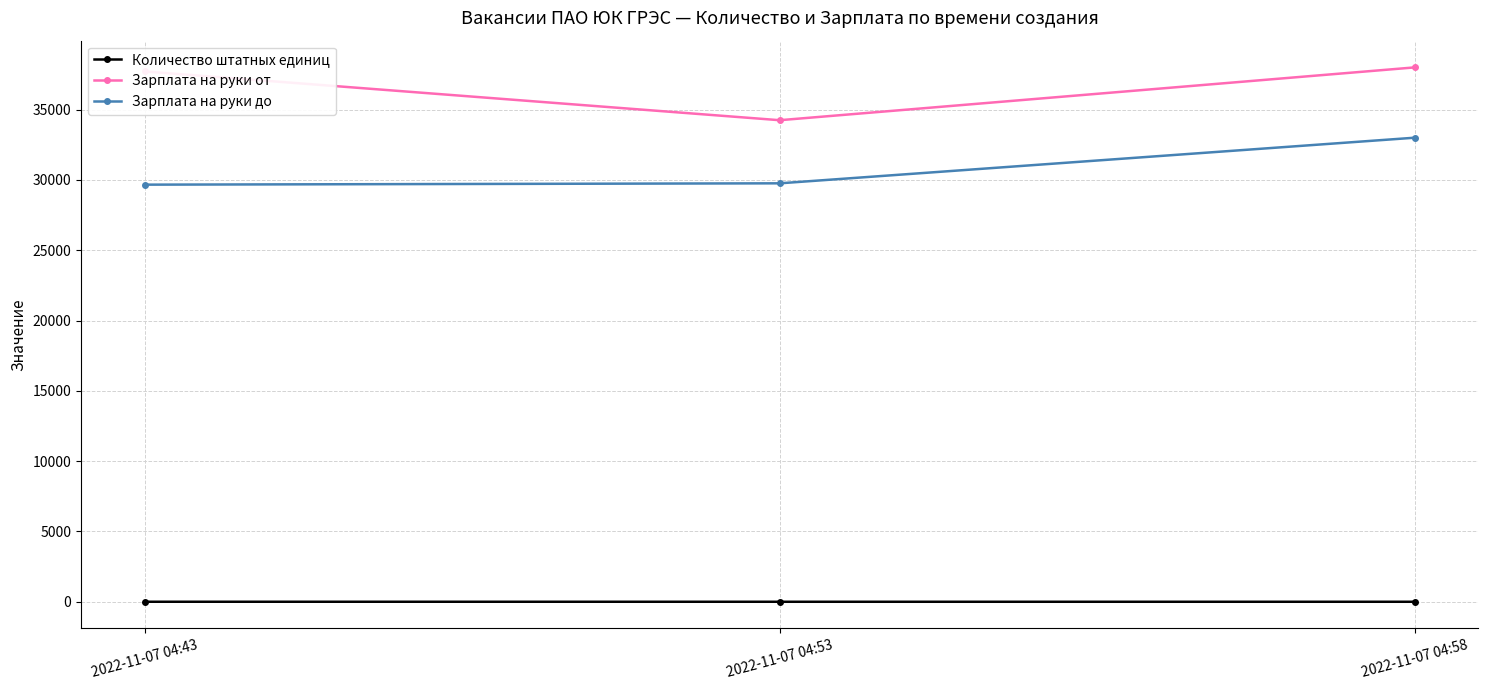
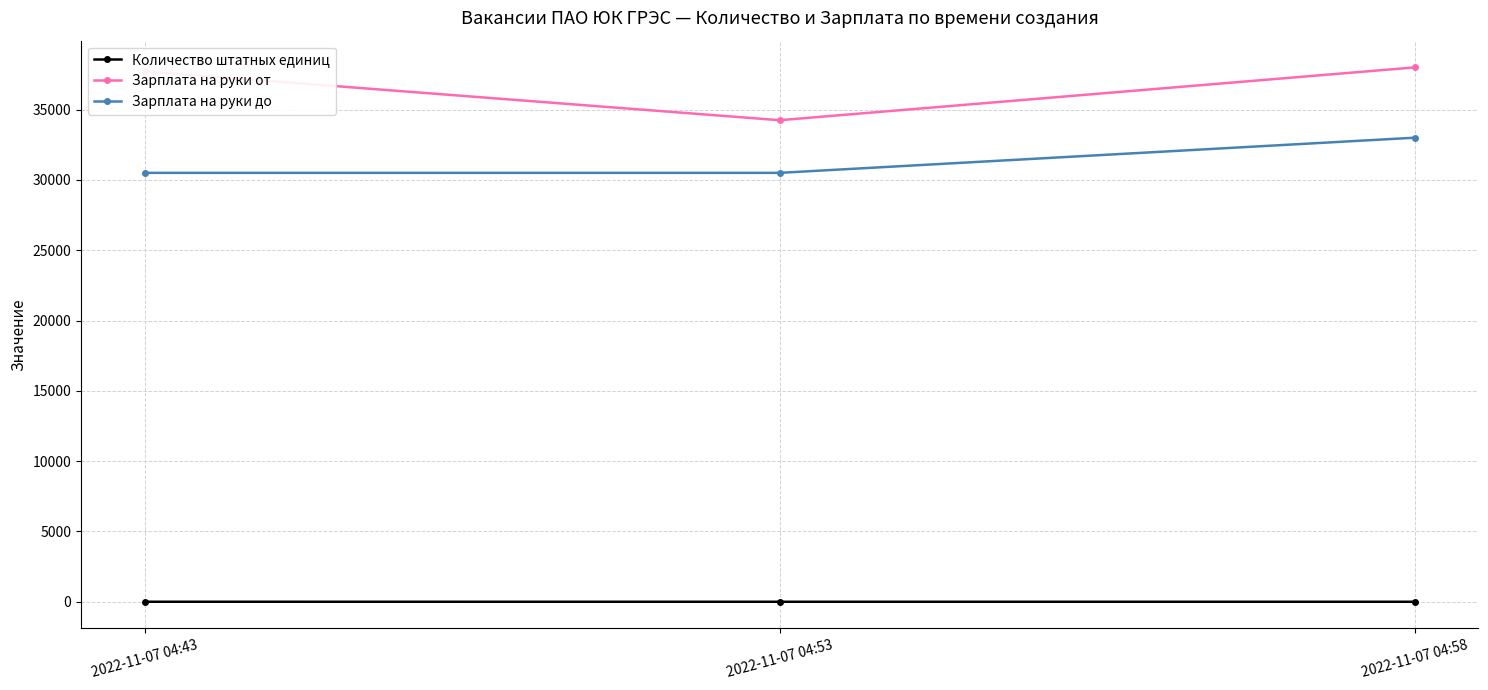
Зарплата на руки до, 2022-11-07 04:43: 29700 -> 30500
Зарплата на руки до, 2022-11-07 04:53: 29800 -> 30500
